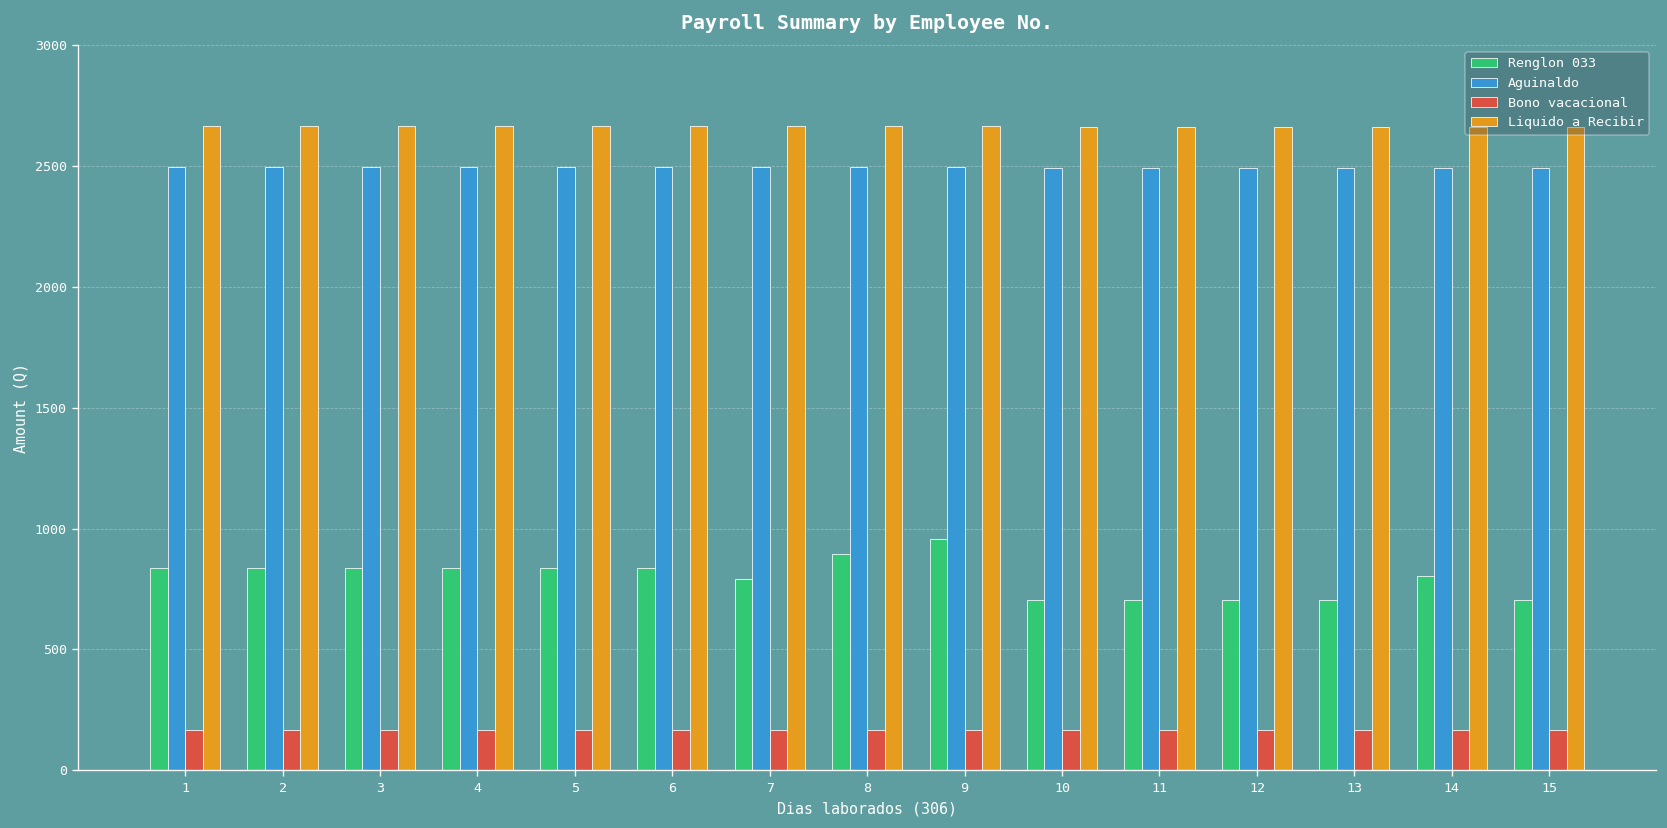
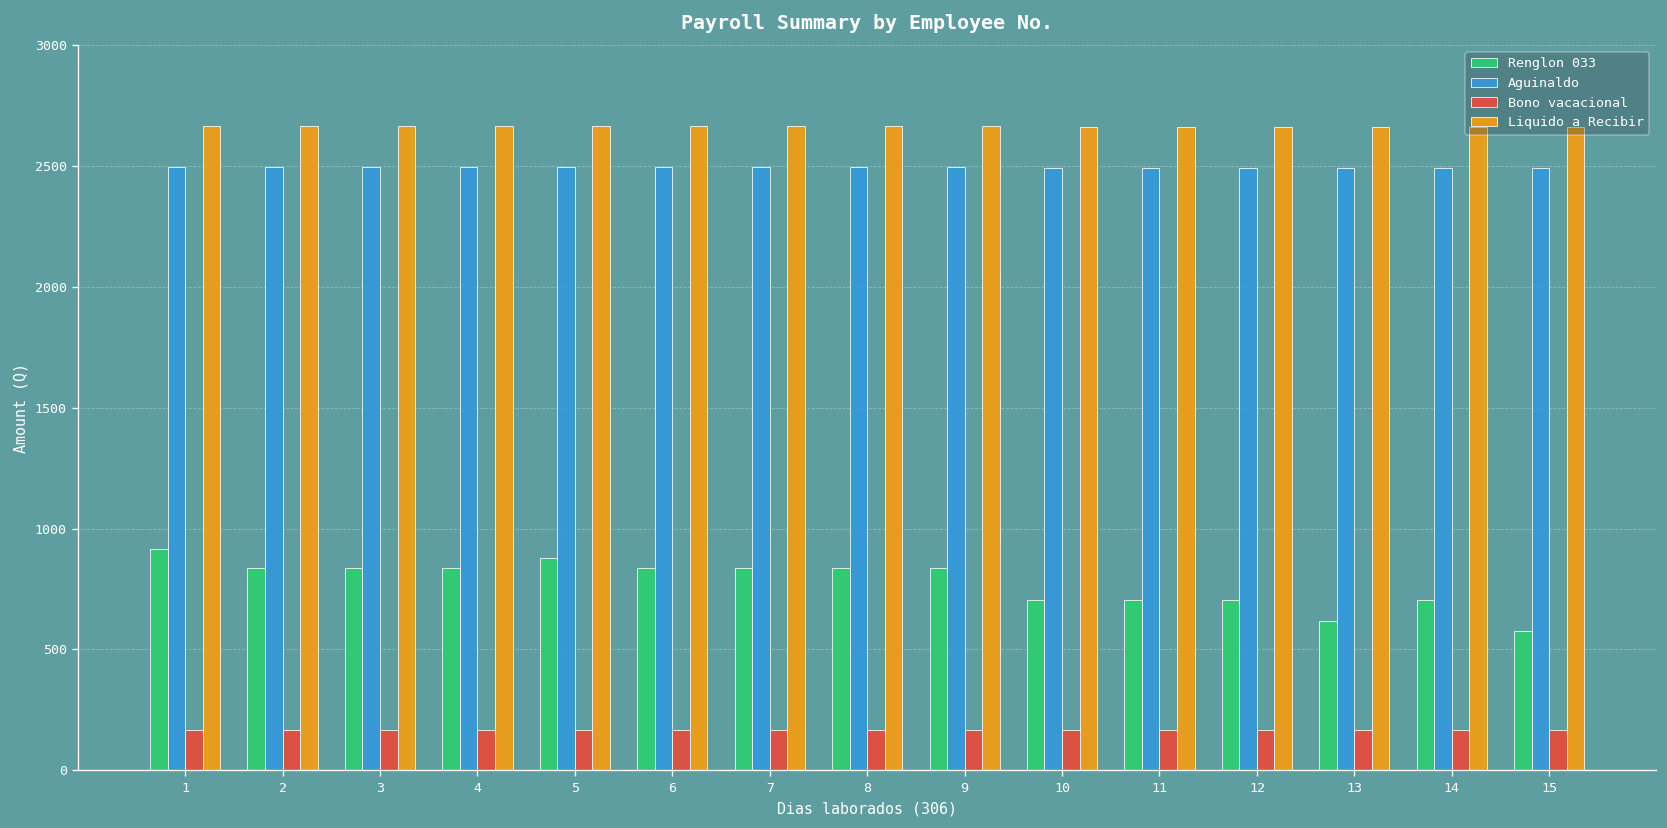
Renglon 033, 1: 840 -> 920
Renglon 033, 5: 840 -> 880
Renglon 033, 7: 790 -> 840
Renglon 033, 8: 890 -> 840
Renglon 033, 9: 960 -> 840
Renglon 033, 13: 710 -> 620
Renglon 033, 14: 800 -> 710
Renglon 033, 15: 710 -> 580
